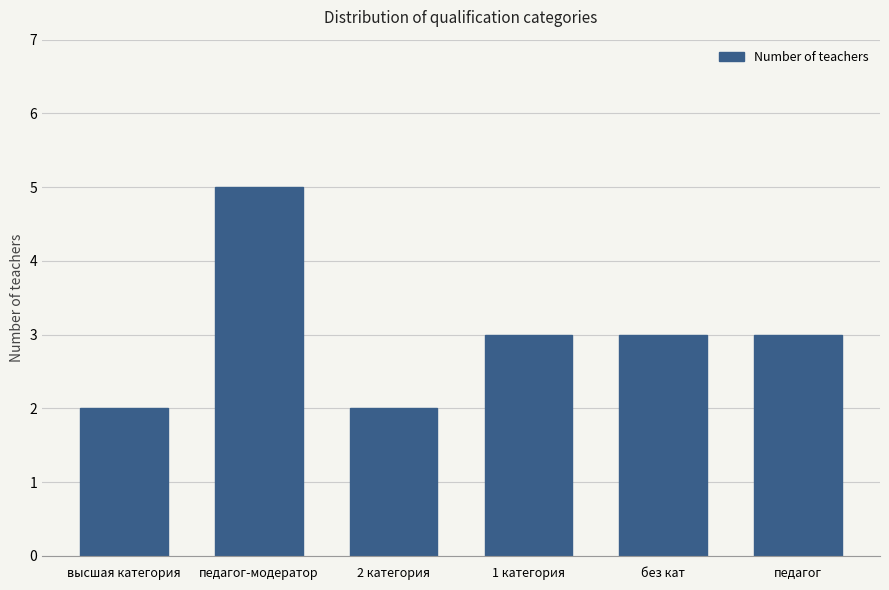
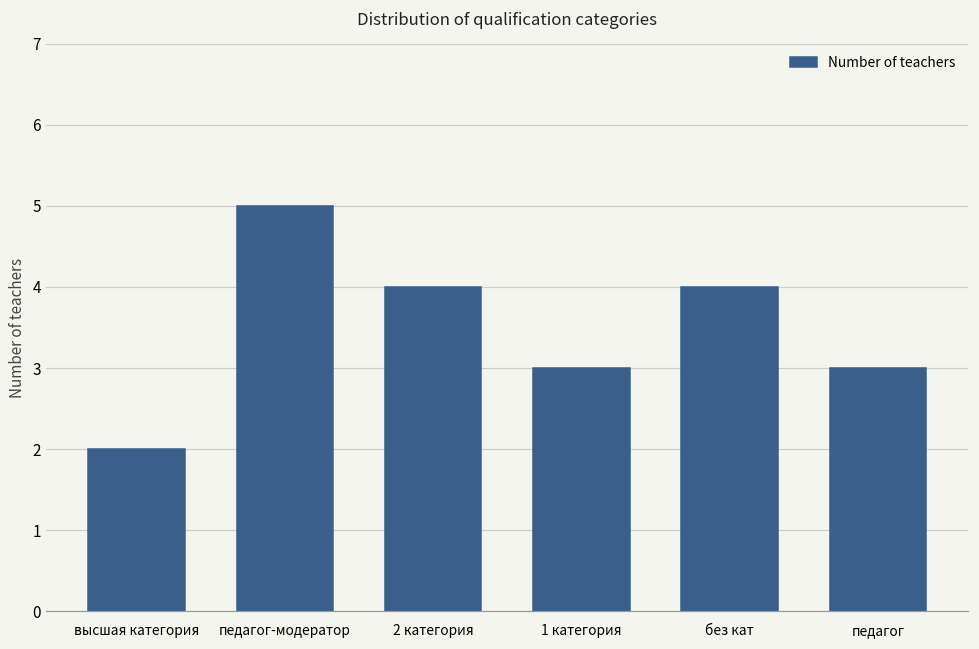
2 категория: 2 -> 4
без кат: 3 -> 4
